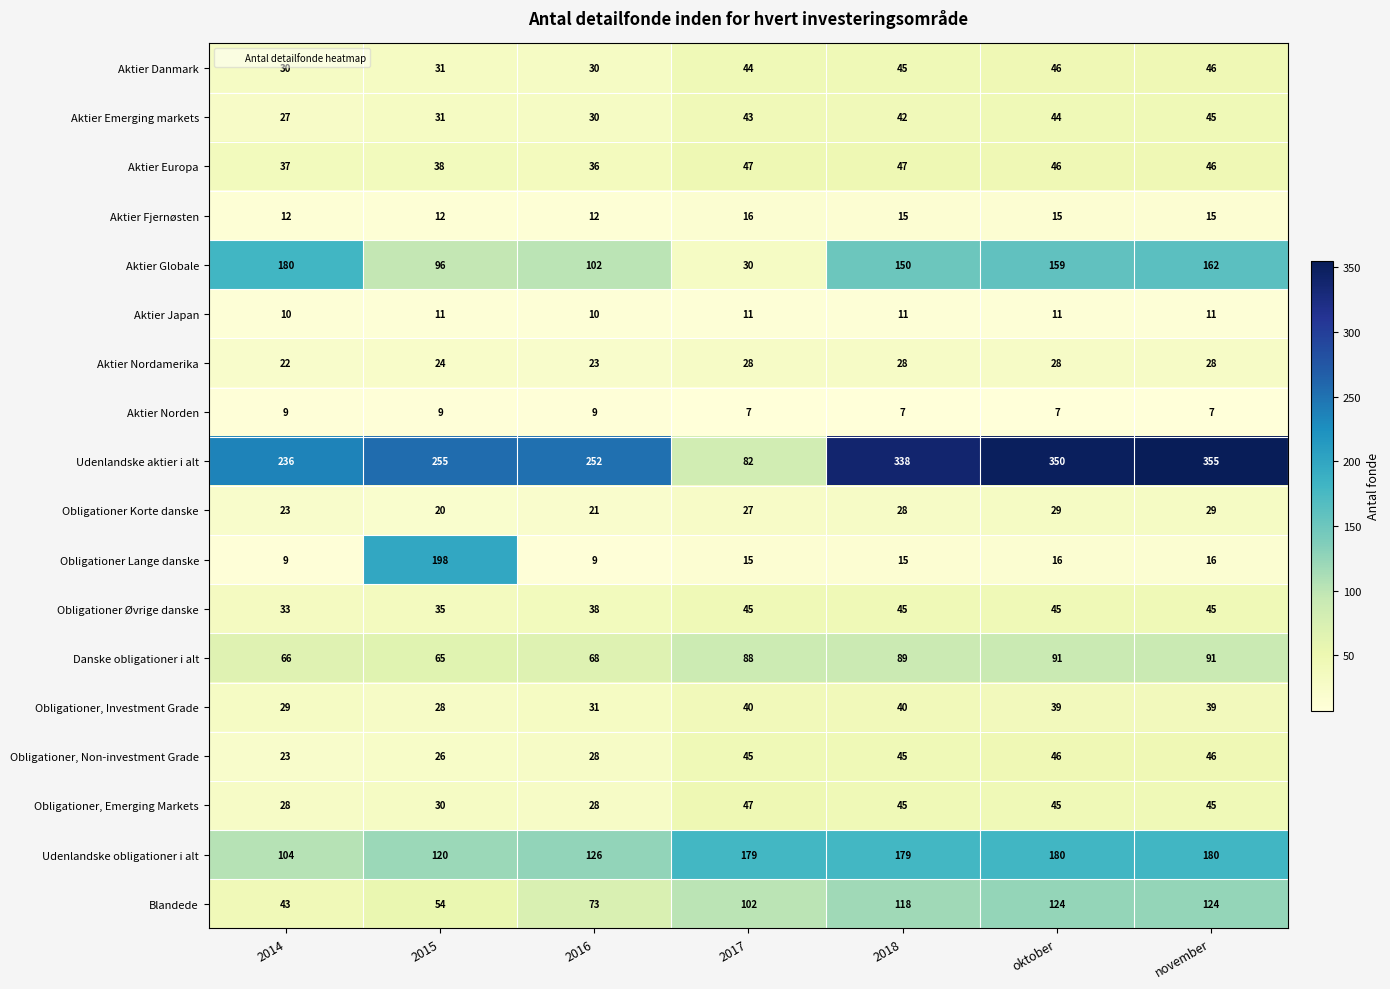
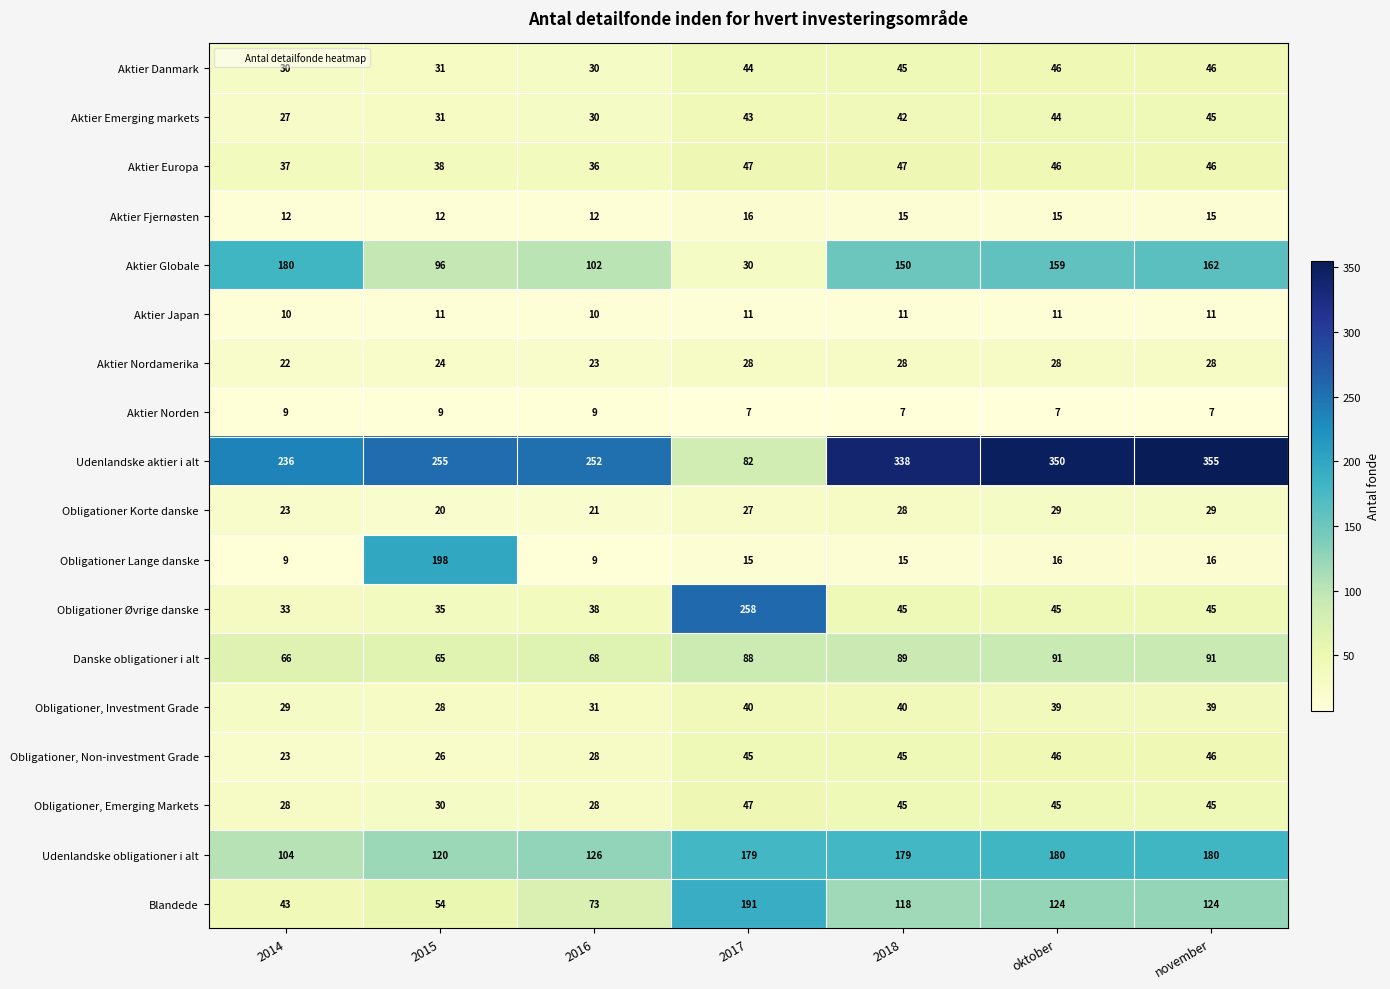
Obligationer Øvrige danske, 2017: 45 -> 258
Blandede, 2017: 102 -> 191
